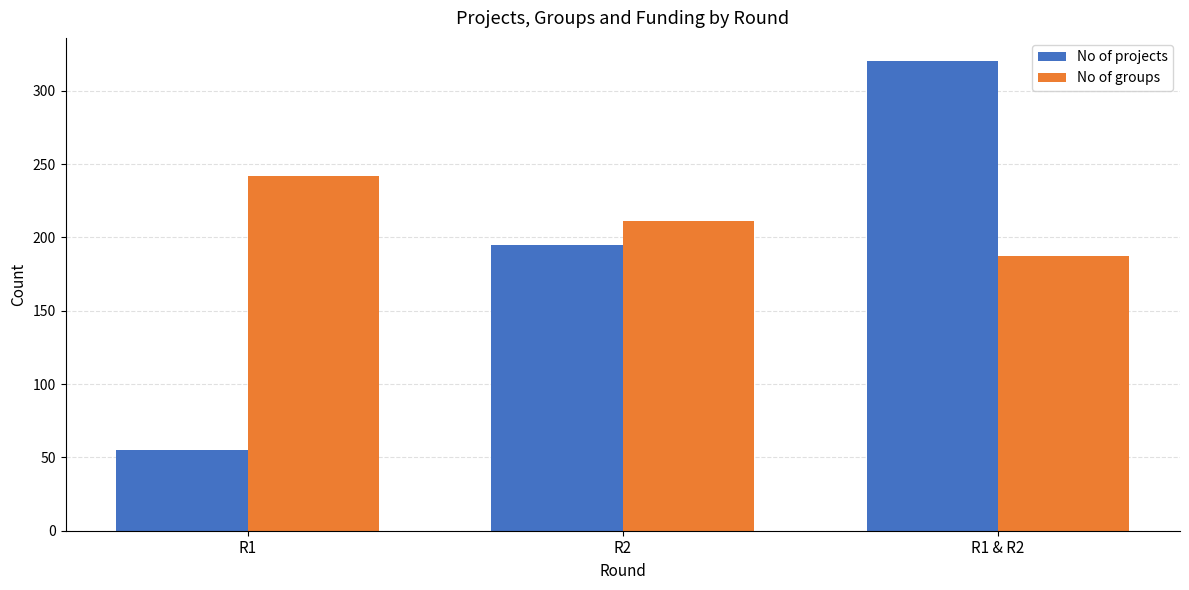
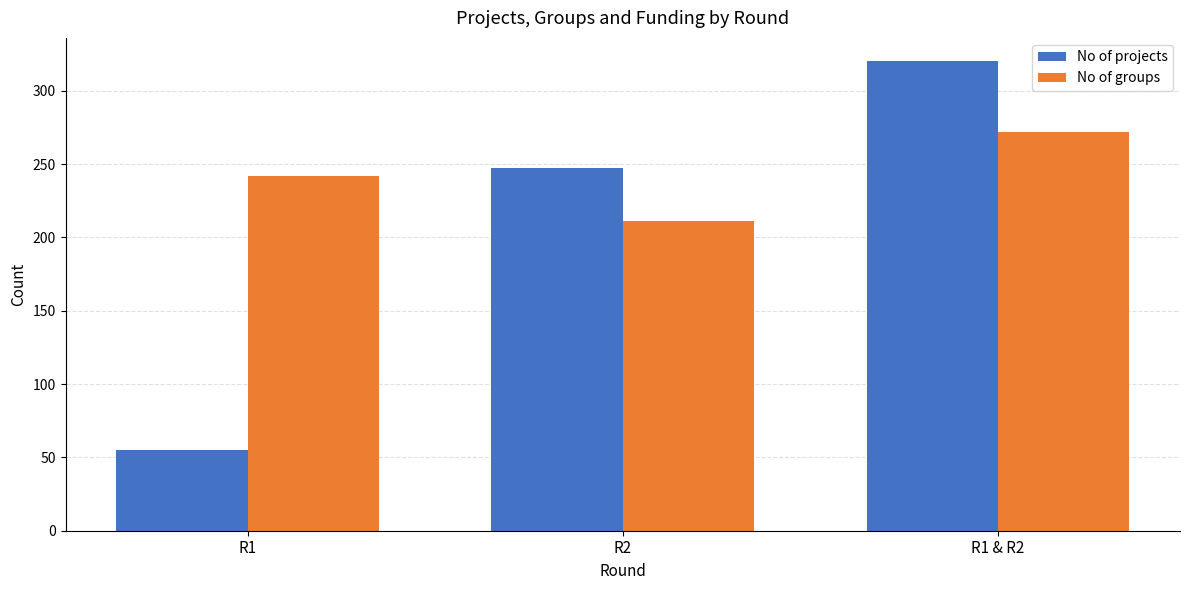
No of projects, R2: 195 -> 247
No of groups, R1 & R2: 187 -> 272
